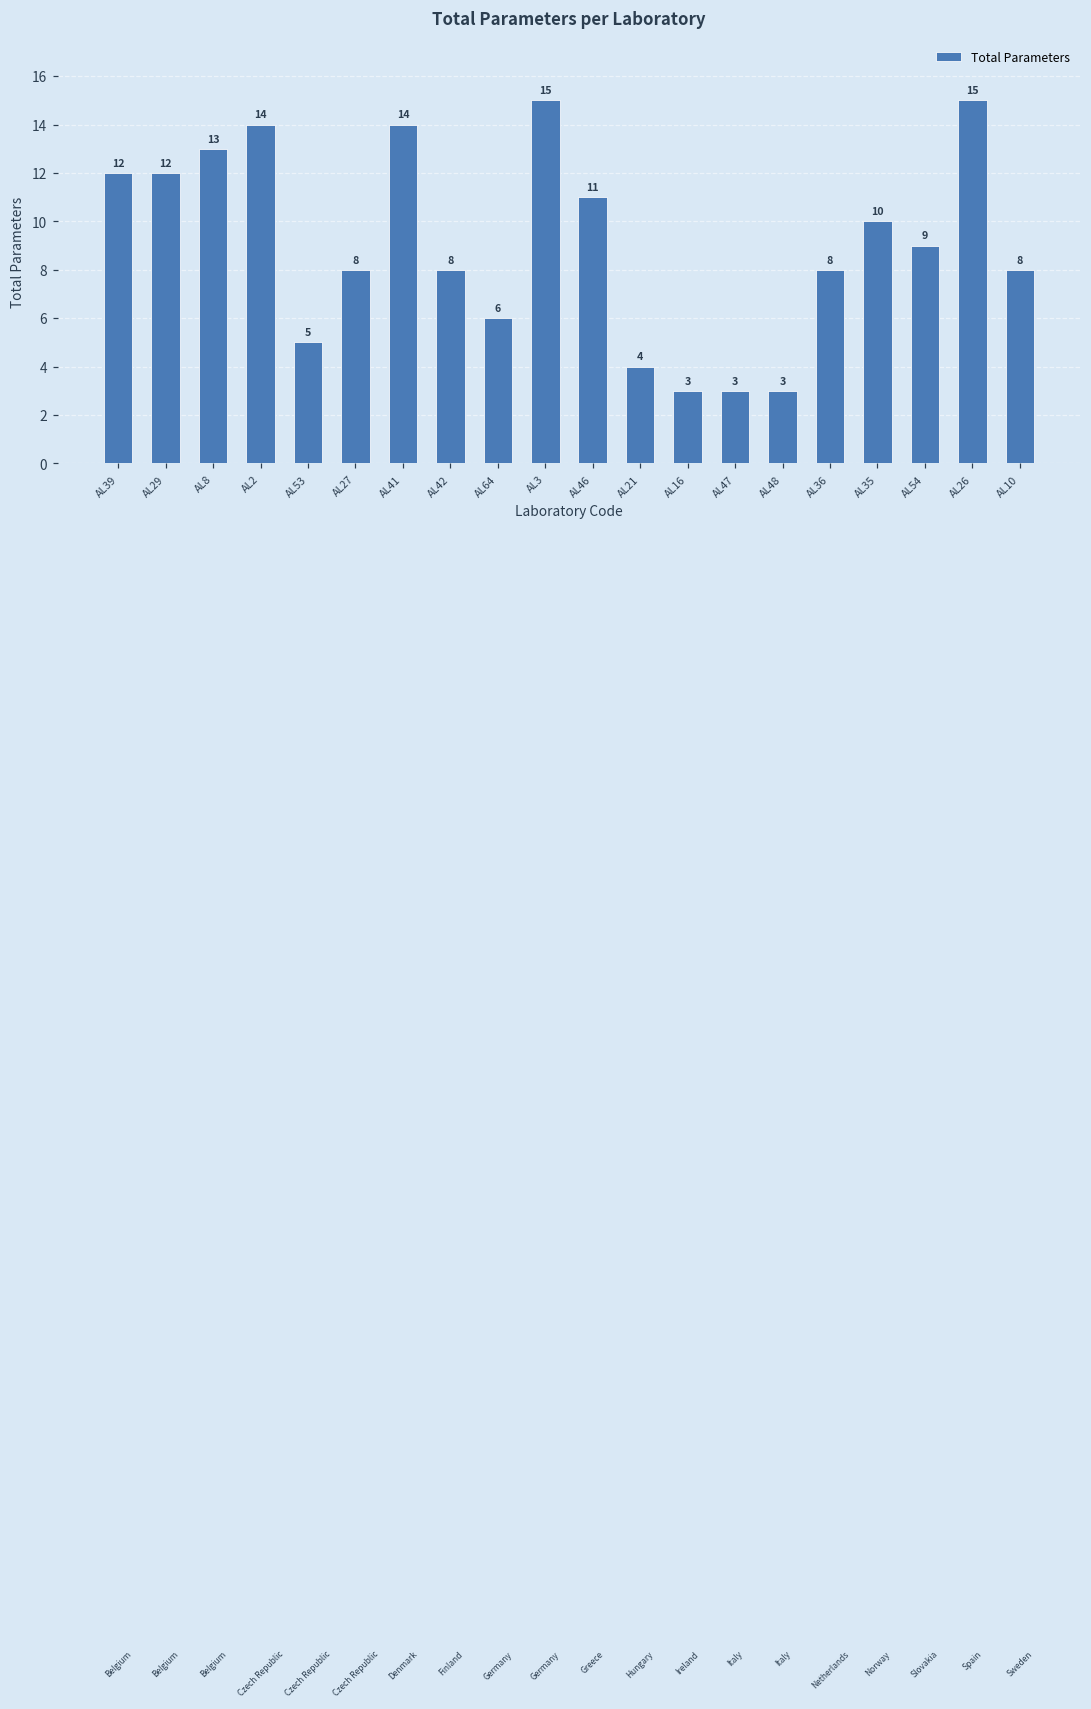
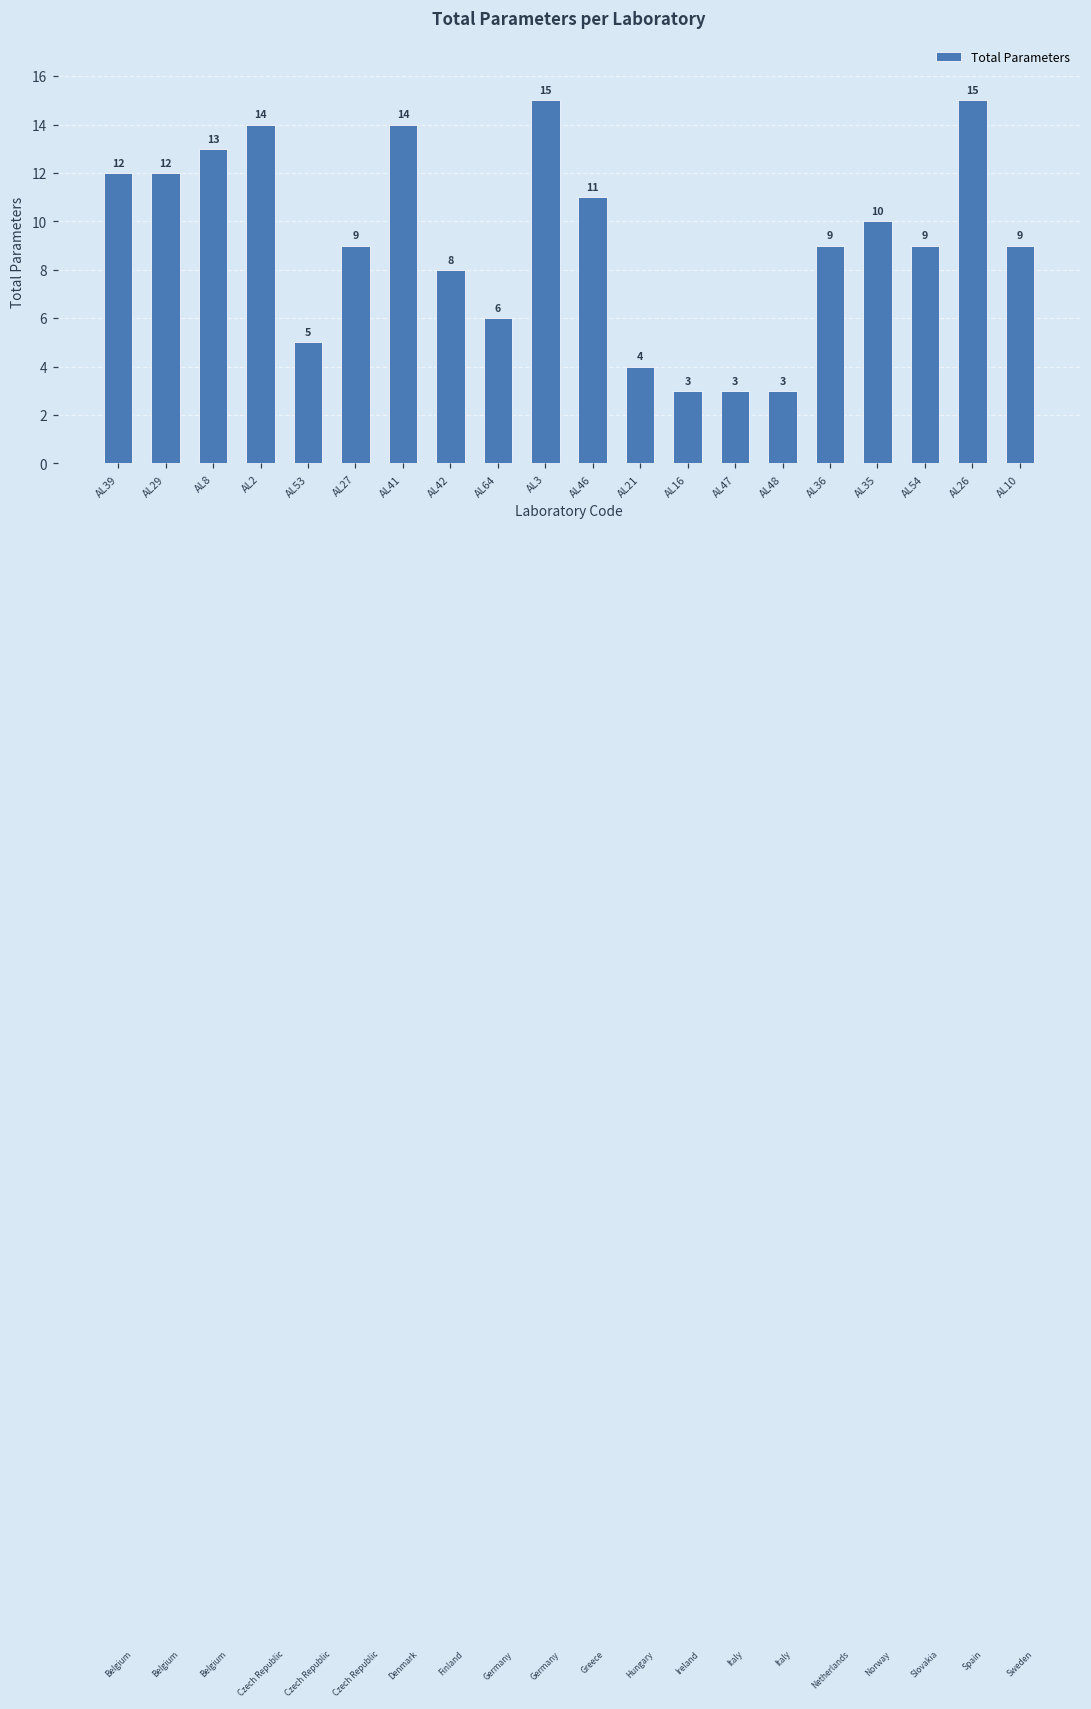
AL27: 8 -> 9
AL36: 8 -> 9
AL10: 8 -> 9
